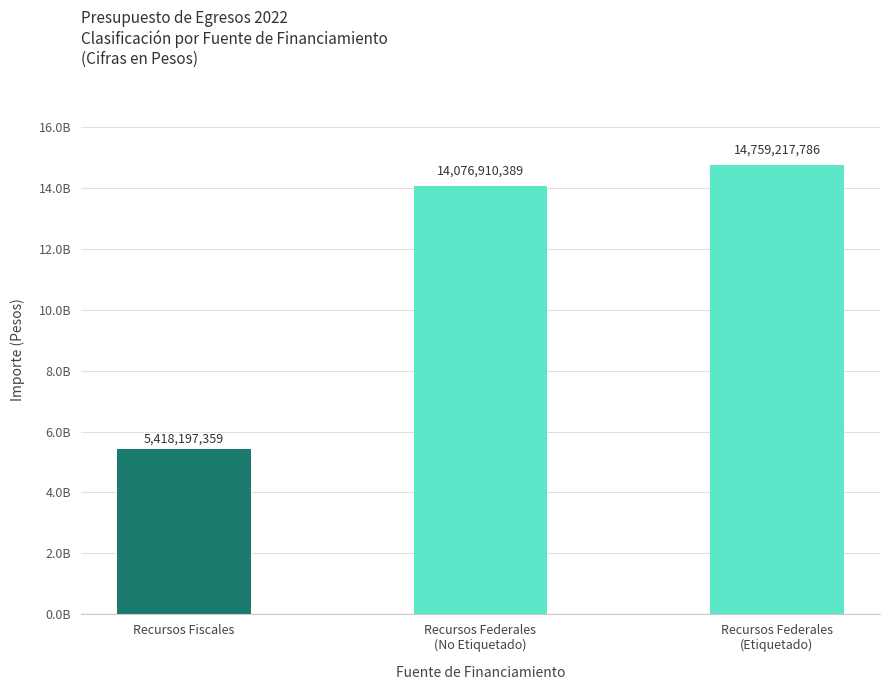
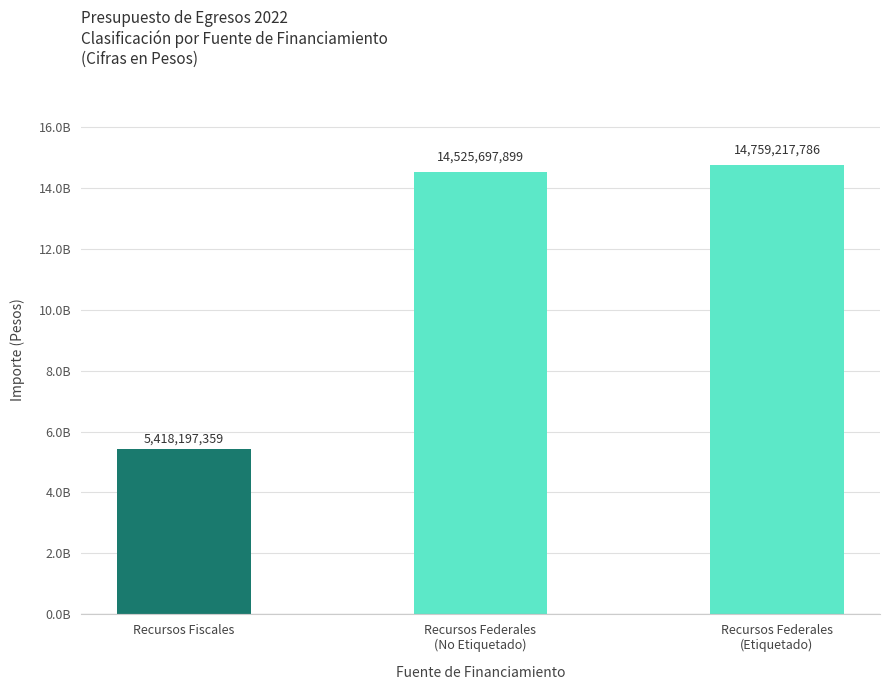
Recursos Federales (No Etiquetado): 14,076,910,389 -> 14,525,697,899
